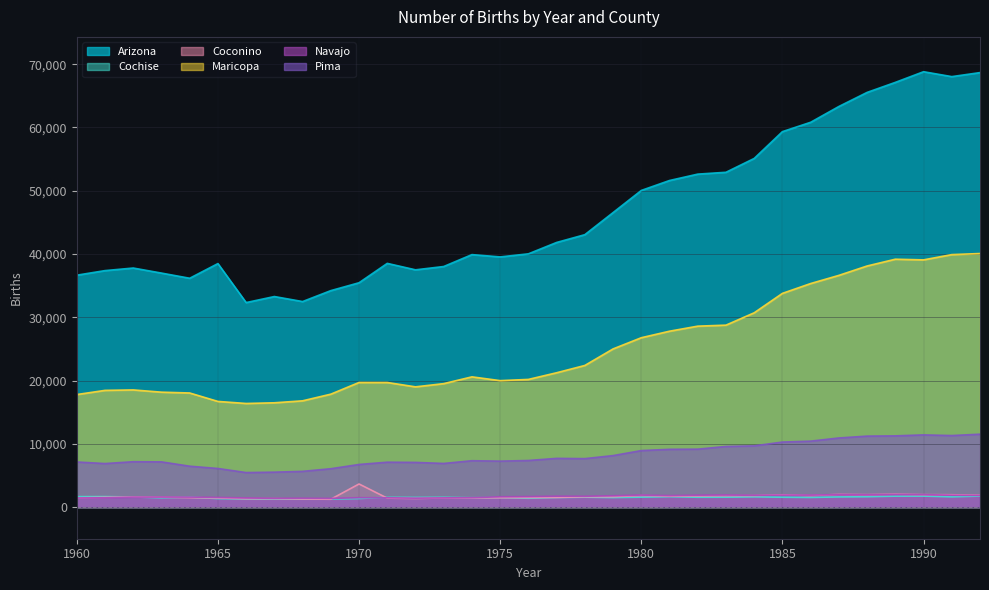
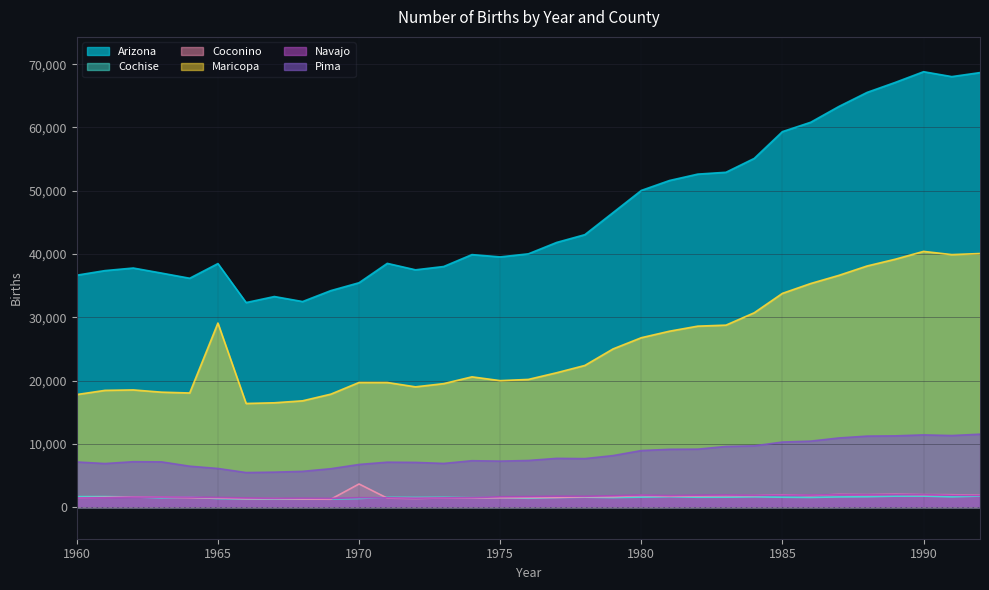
Maricopa, 1965: 17,000 -> 29,000
Maricopa, 1990: 39,000 -> 40,000
